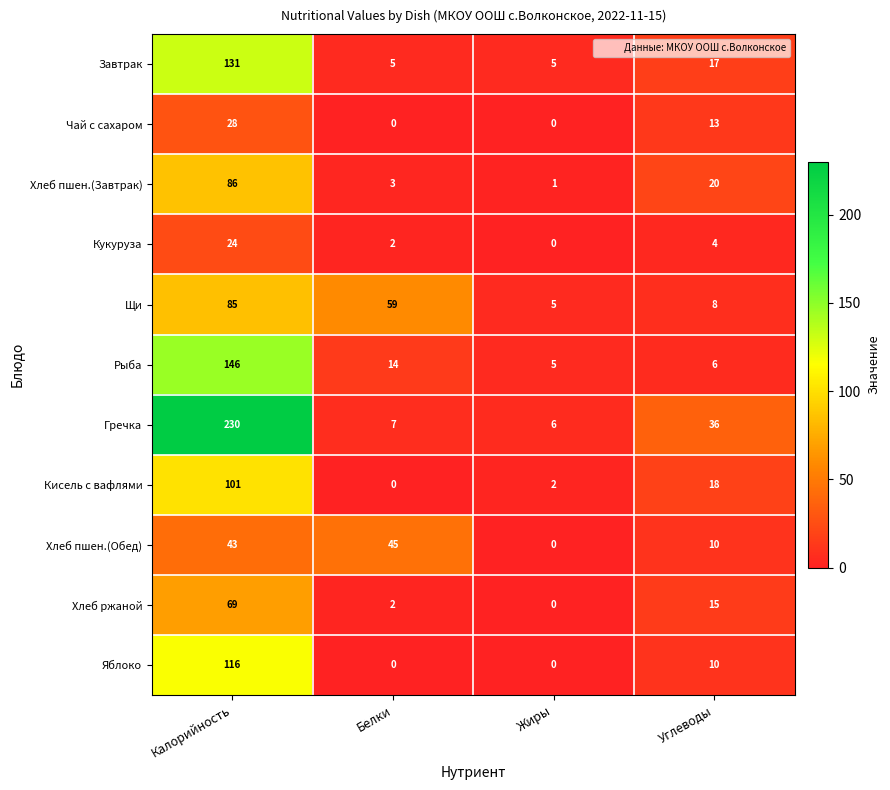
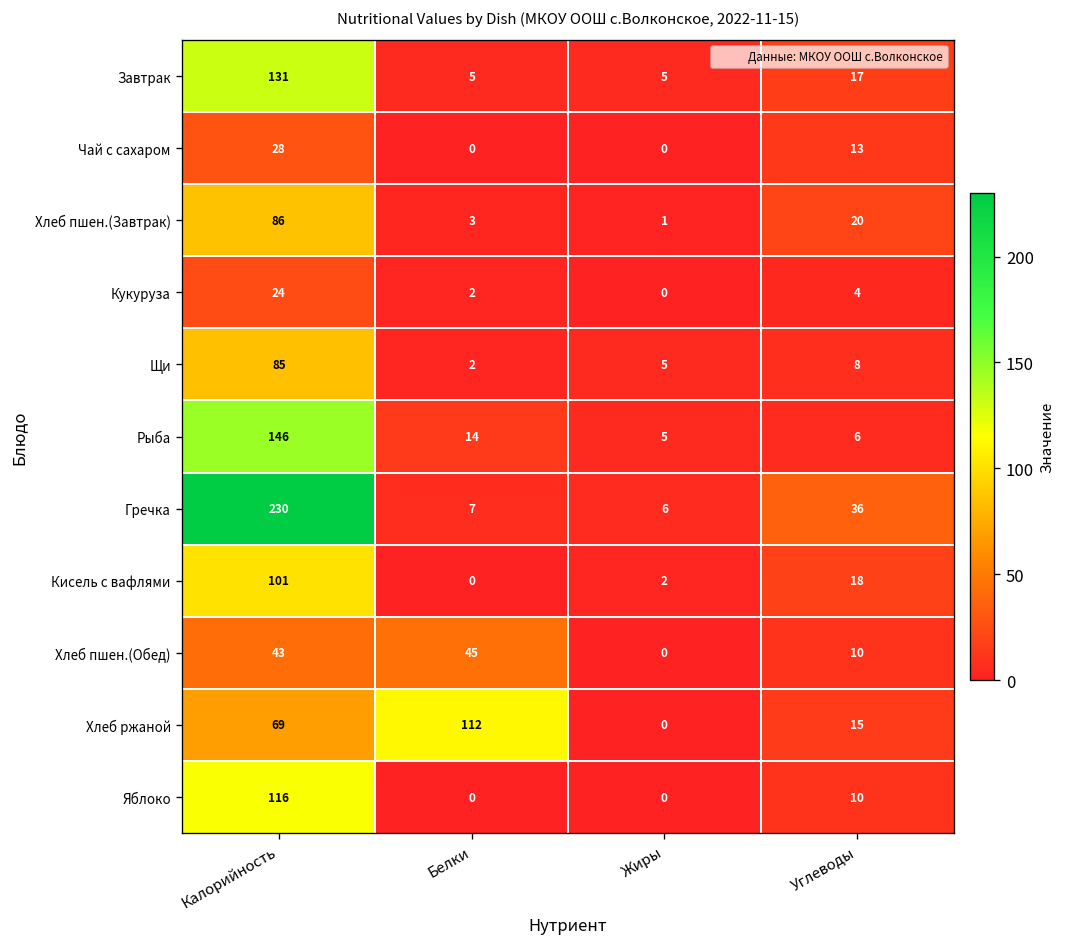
Щи, Белки: 59 -> 2
Хлеб ржаной, Белки: 2 -> 112
